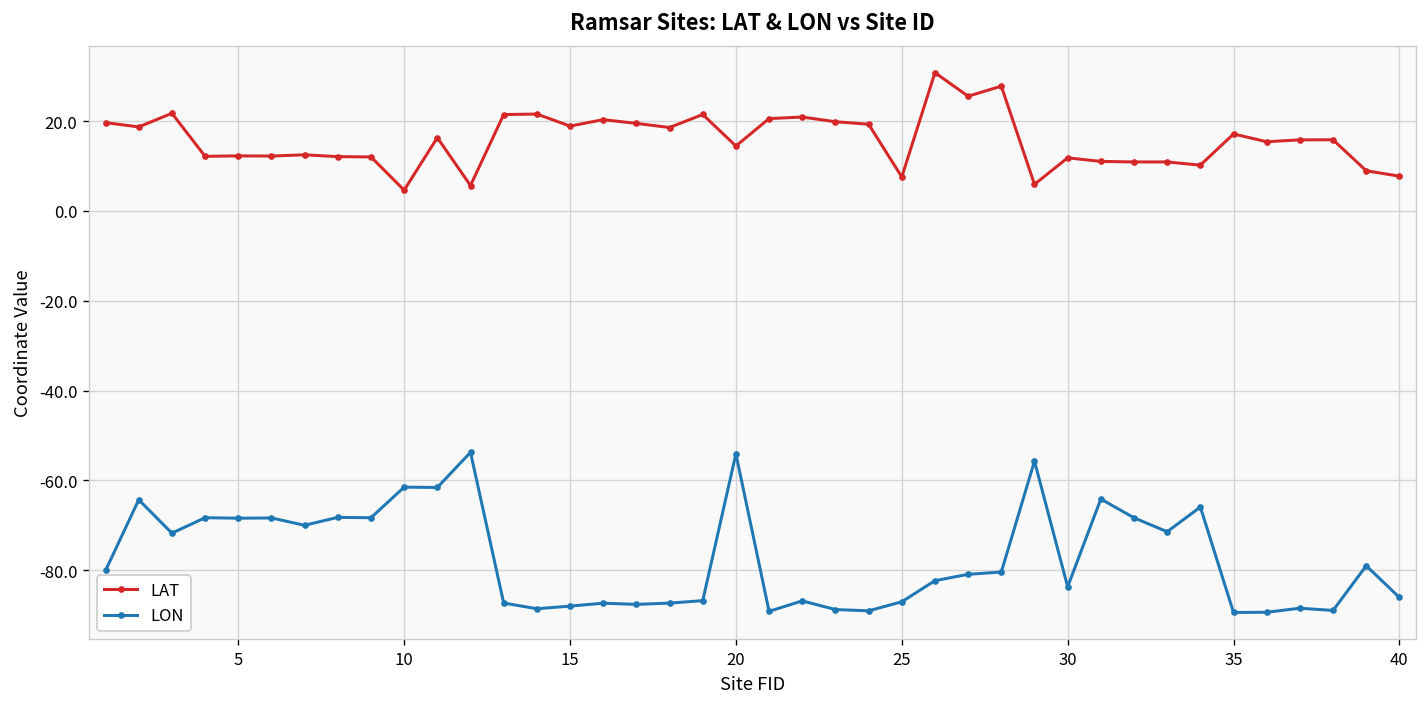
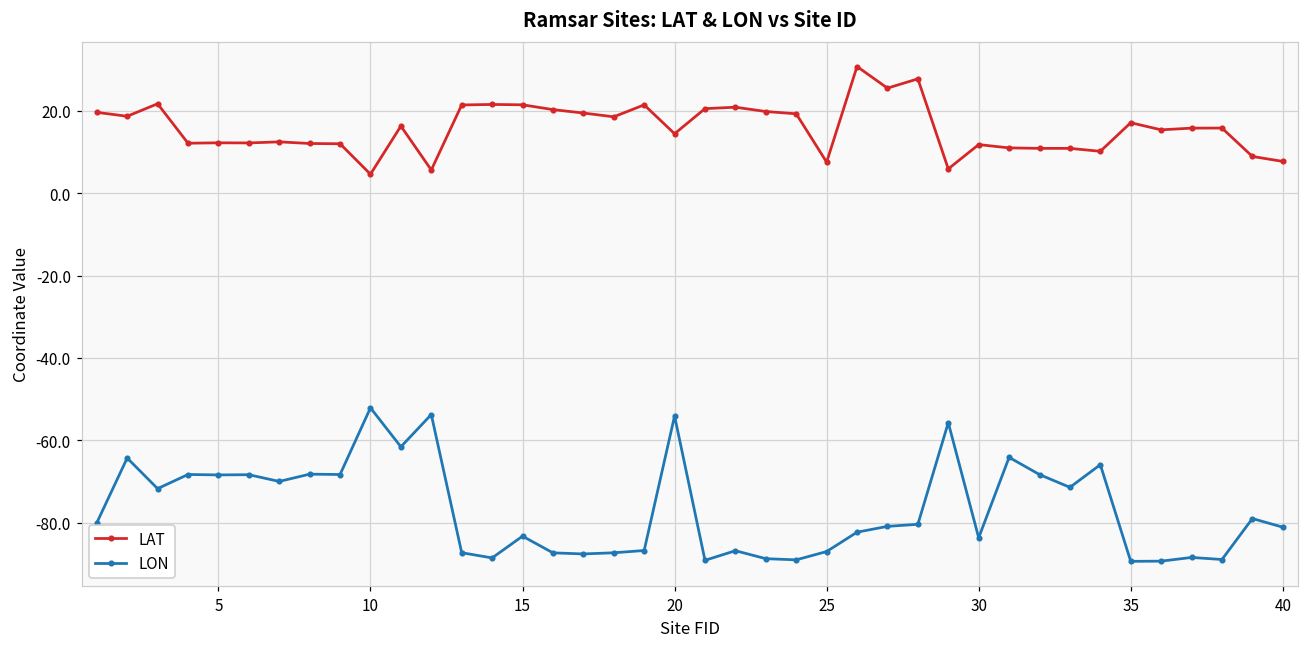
LON, 10: -62 -> -52
LAT, 15: 19 -> 22
LON, 15: -88 -> -83
LON, 40: -86 -> -81
